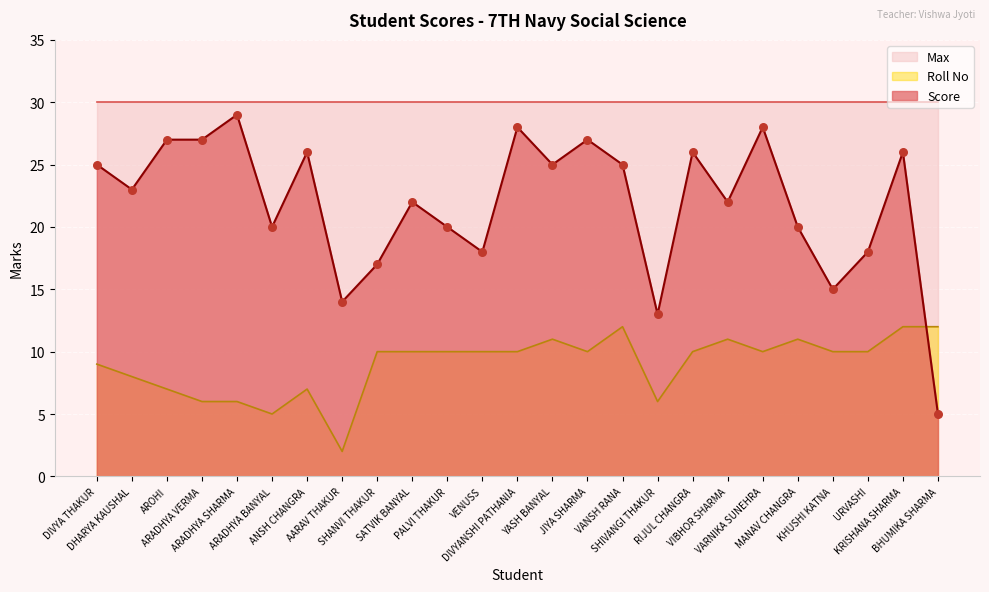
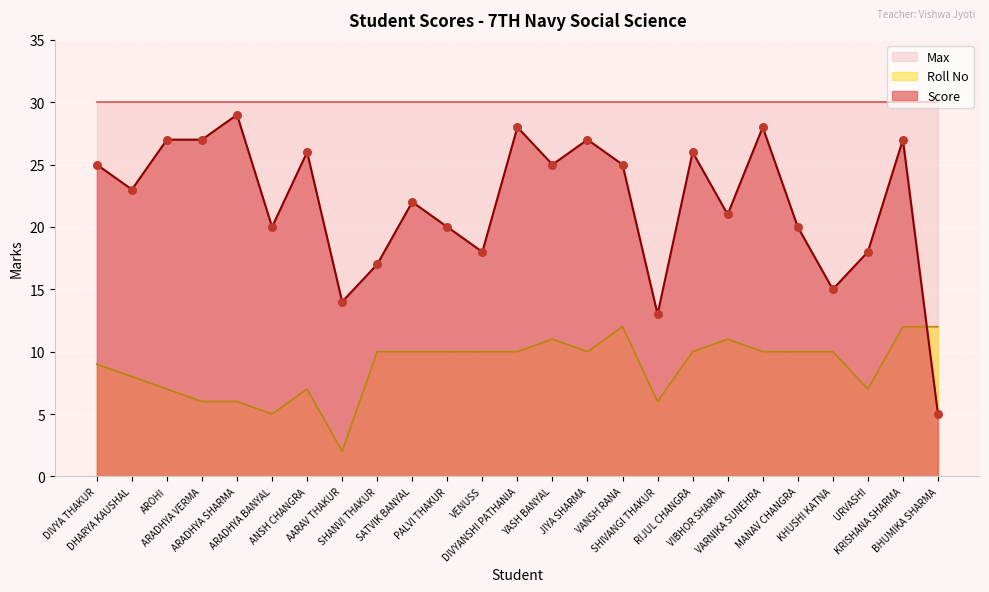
Score, VIBHOR SHARMA: 22 -> 21
Roll No, MANAV CHANGRA: 11 -> 10
Roll No, URVASHI: 10 -> 7
Score, KRISHANA SHARMA: 26 -> 27
